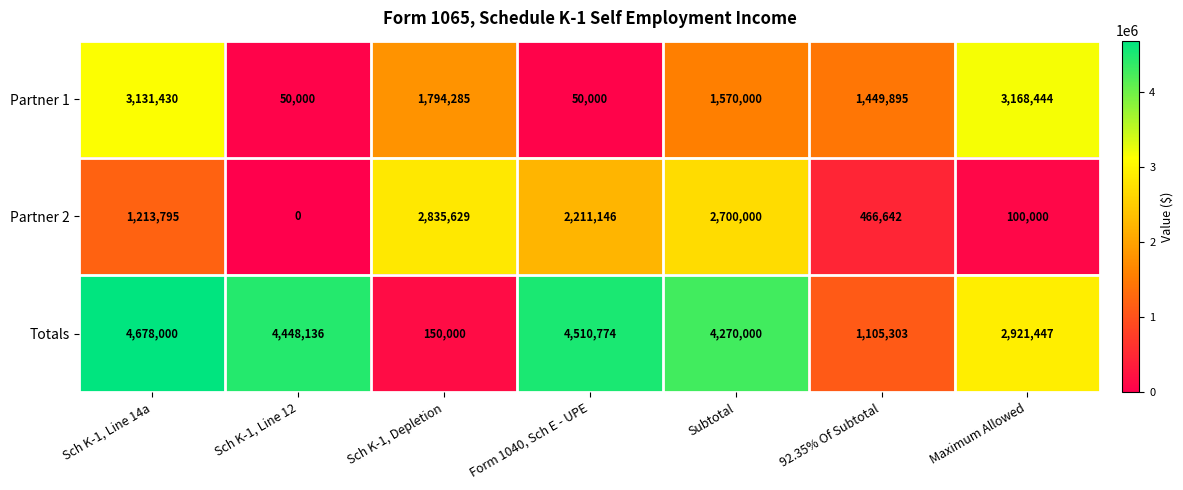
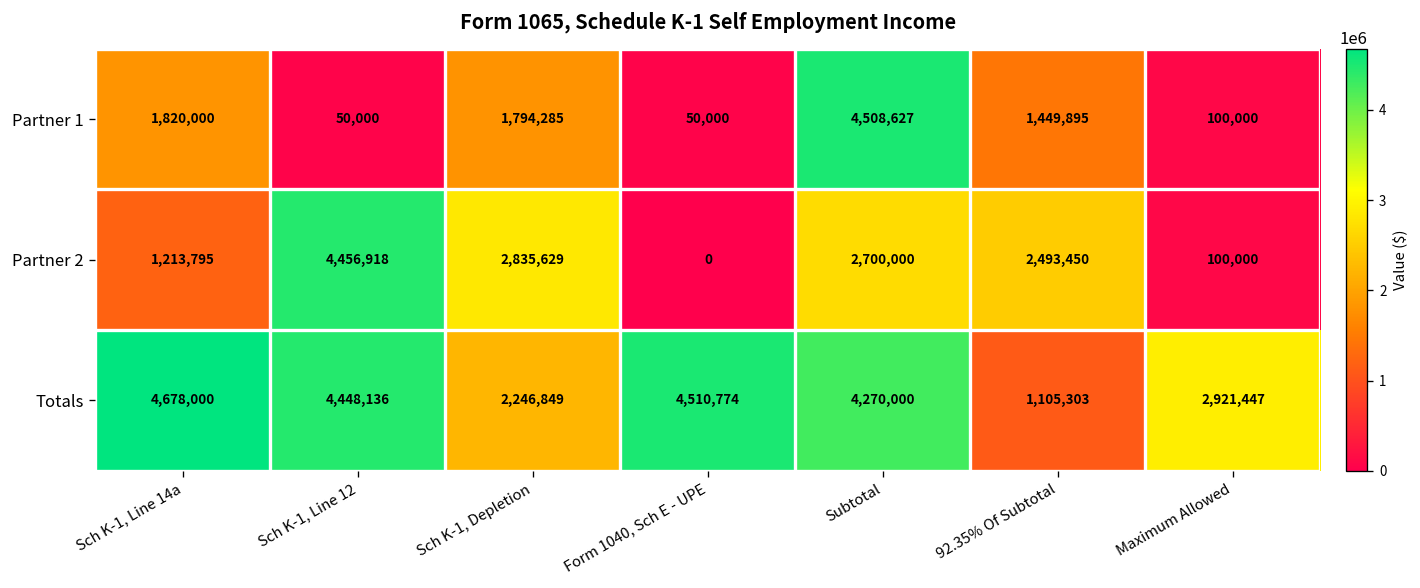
Partner 1, Sch K-1, Line 14a: 3,131,430 -> 1,820,000
Partner 1, Subtotal: 1,570,000 -> 4,508,627
Partner 1, Maximum Allowed: 3,168,444 -> 100,000
Partner 2, Sch K-1, Line 12: 0 -> 4,456,918
Partner 2, Form 1040, Sch E - UPE: 2,211,146 -> 0
Partner 2, 92.35% Of Subtotal: 466,642 -> 2,493,450
Totals, Sch K-1, Depletion: 150,000 -> 2,246,849
